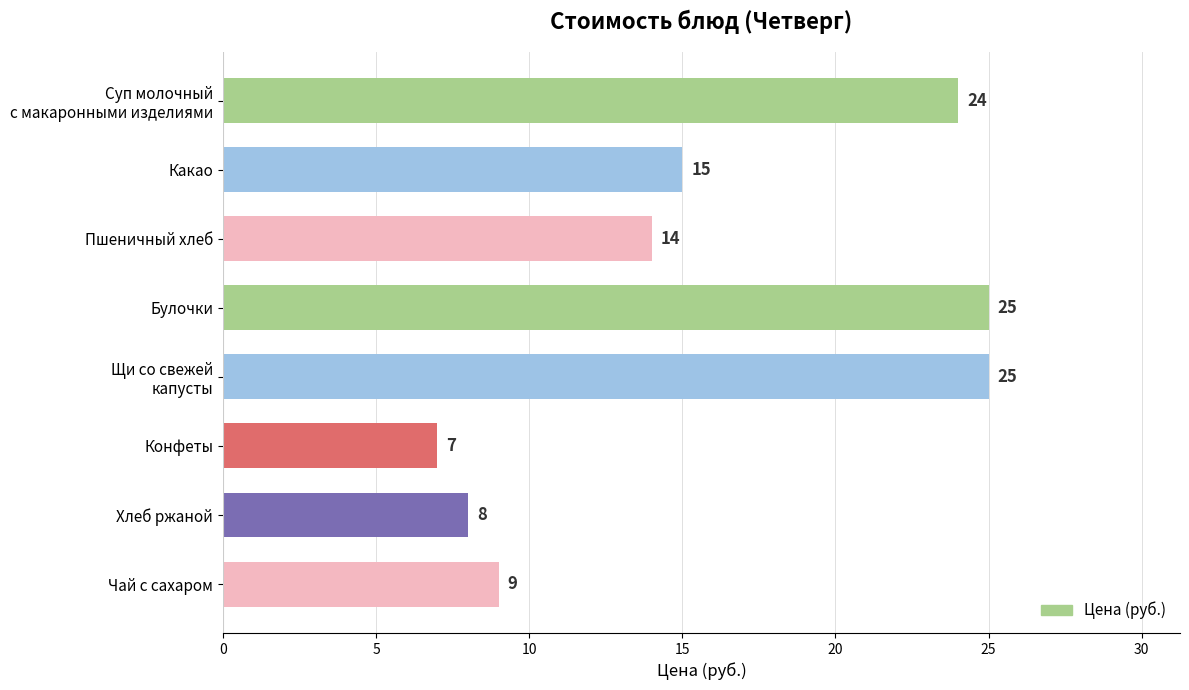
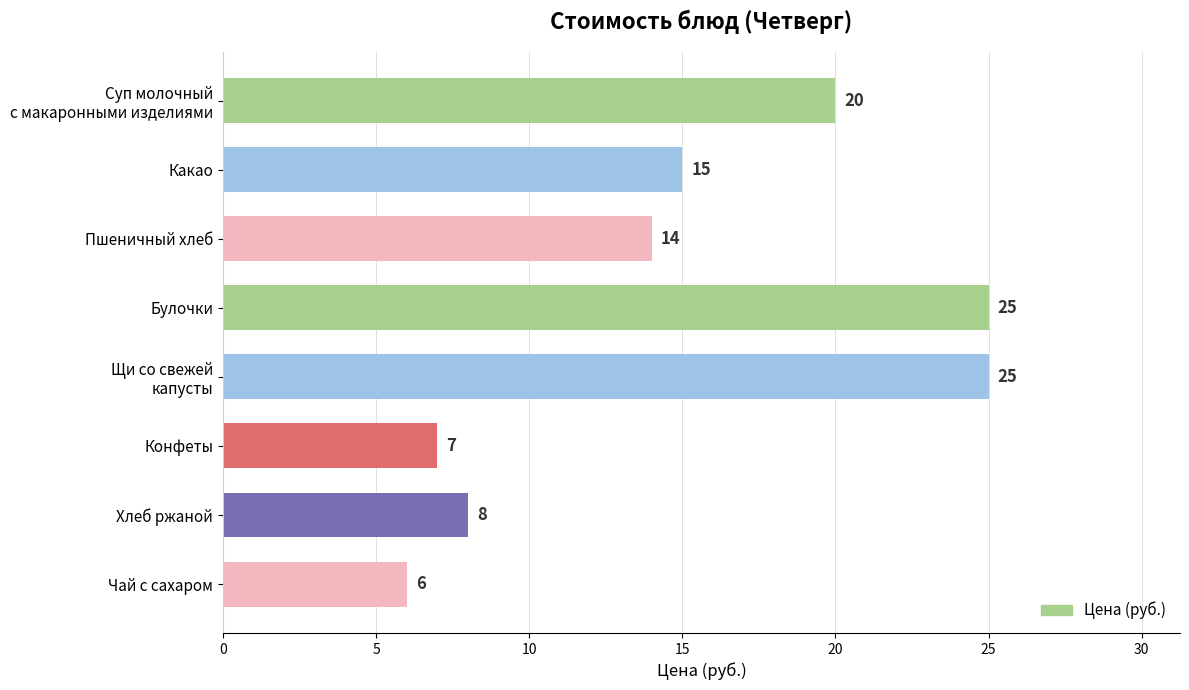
Суп молочный с макаронными изделиями: 24 -> 20
Чай с сахаром: 9 -> 6
